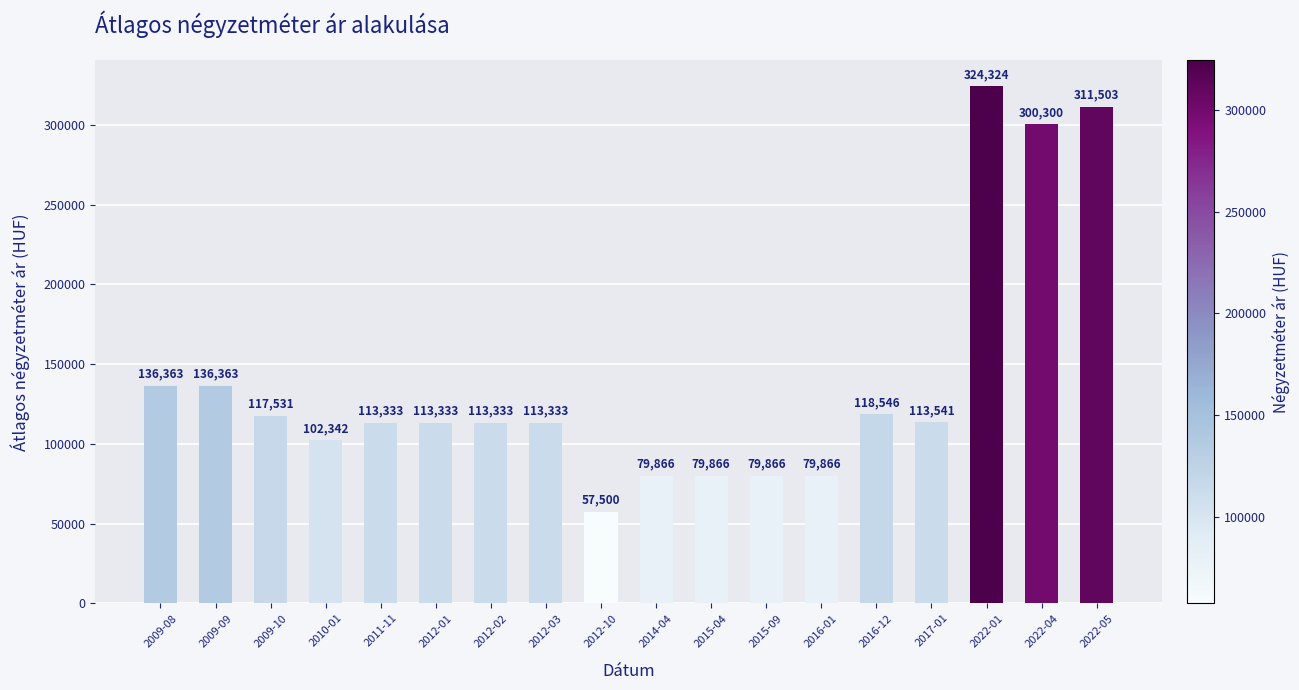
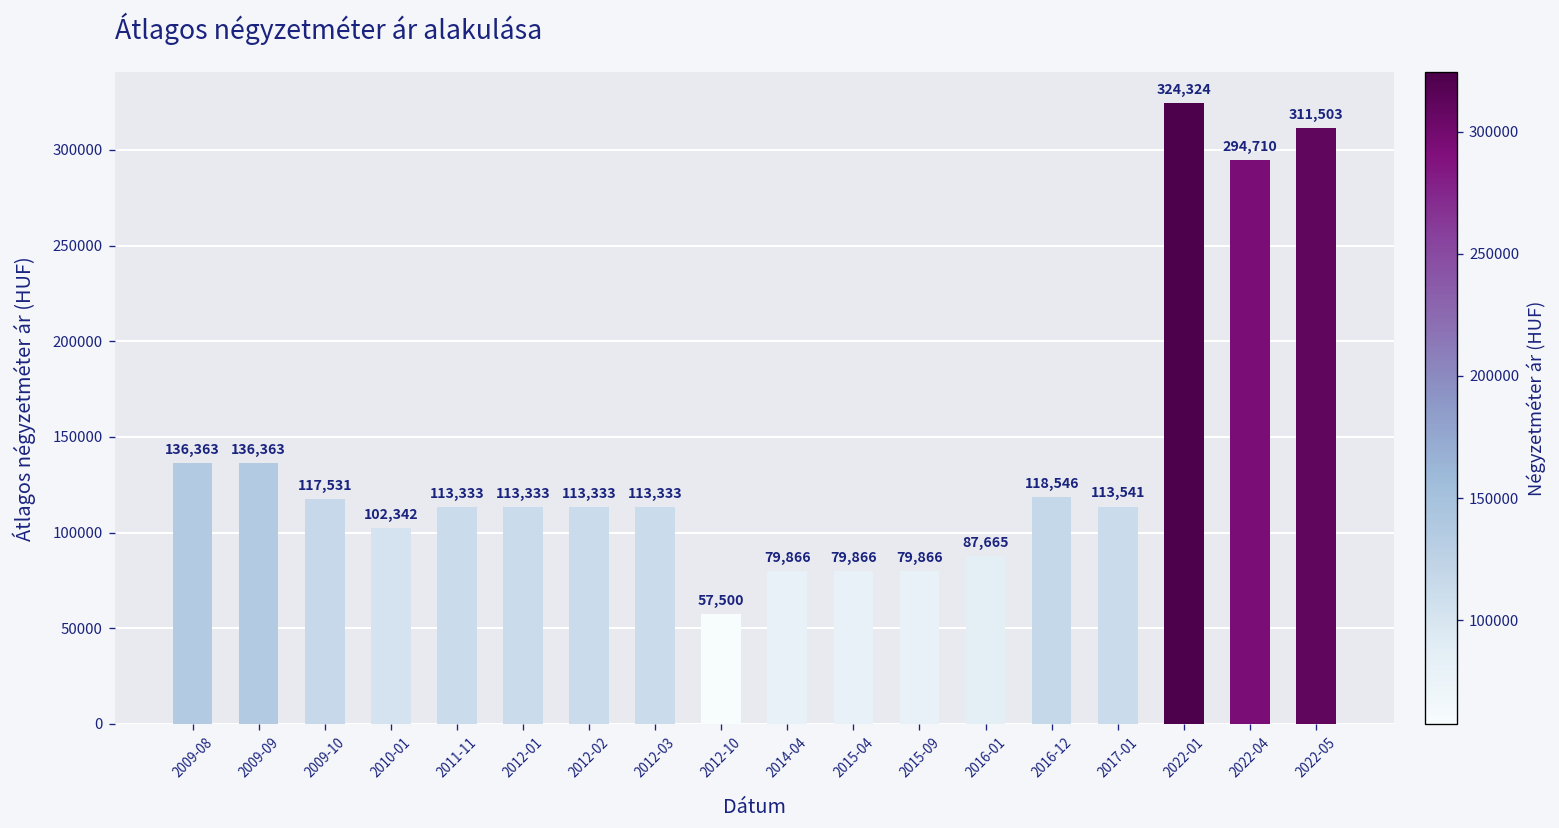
2016-01: 79,866 -> 87,665
2022-04: 300,300 -> 294,710
